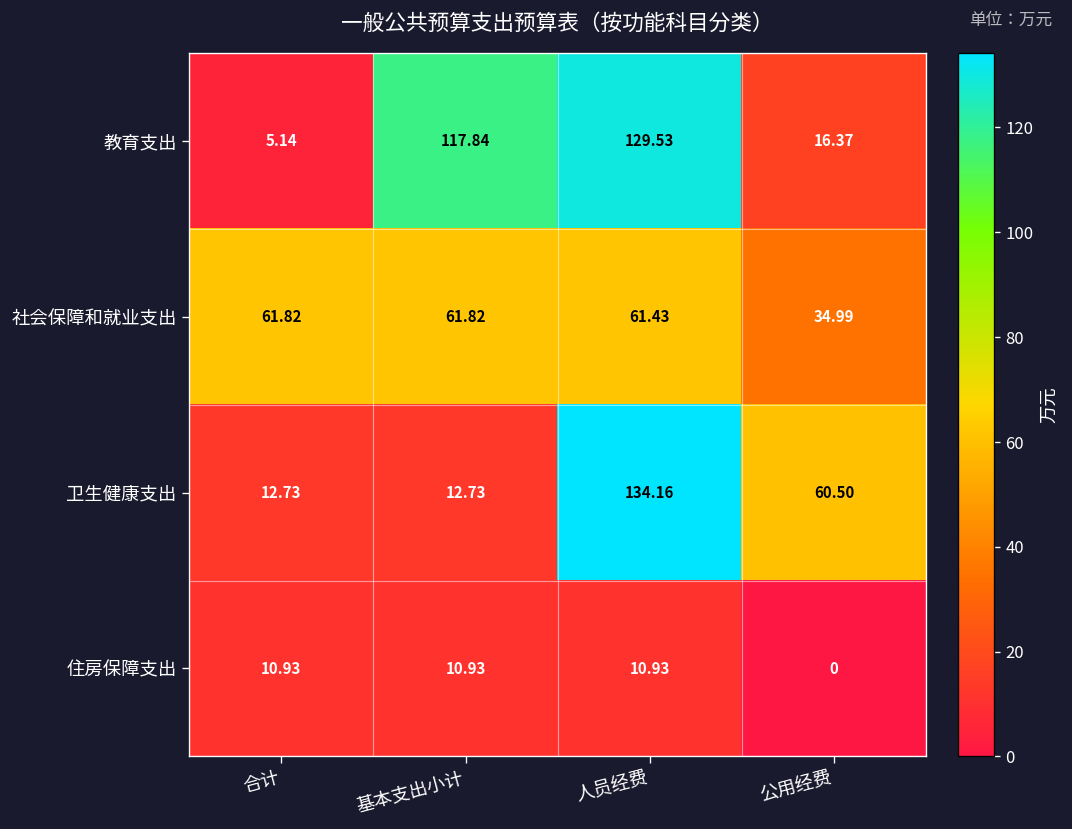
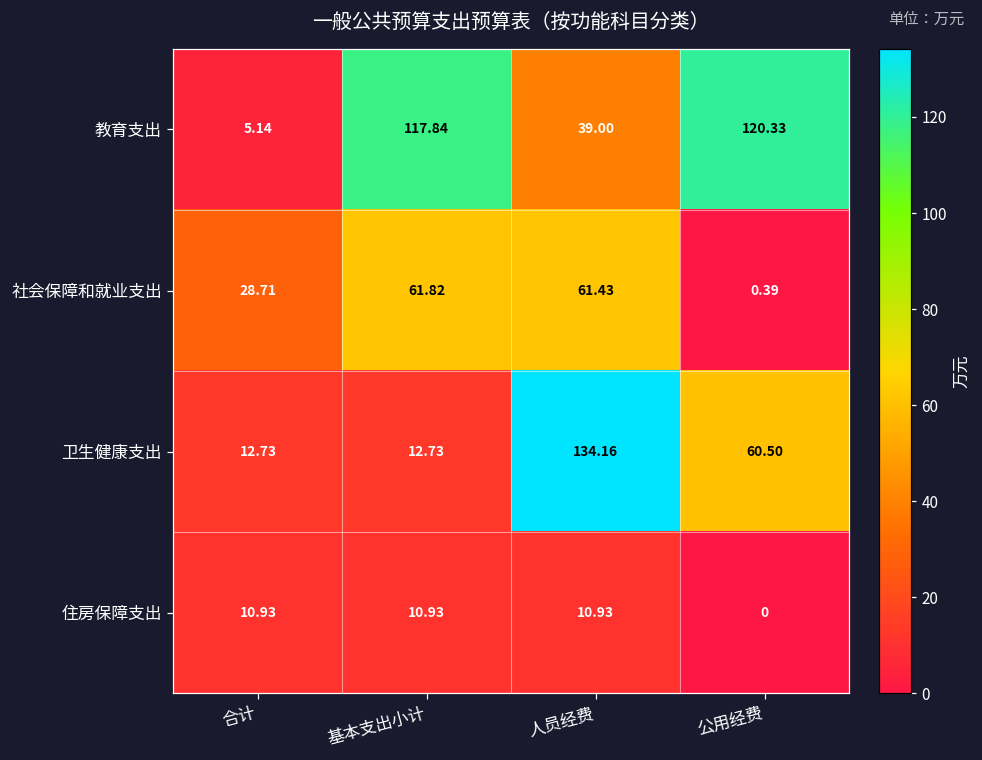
教育支出, 人员经费: 129.53 -> 39.00
教育支出, 公用经费: 16.37 -> 120.33
社会保障和就业支出, 合计: 61.82 -> 28.71
社会保障和就业支出, 公用经费: 34.99 -> 0.39
